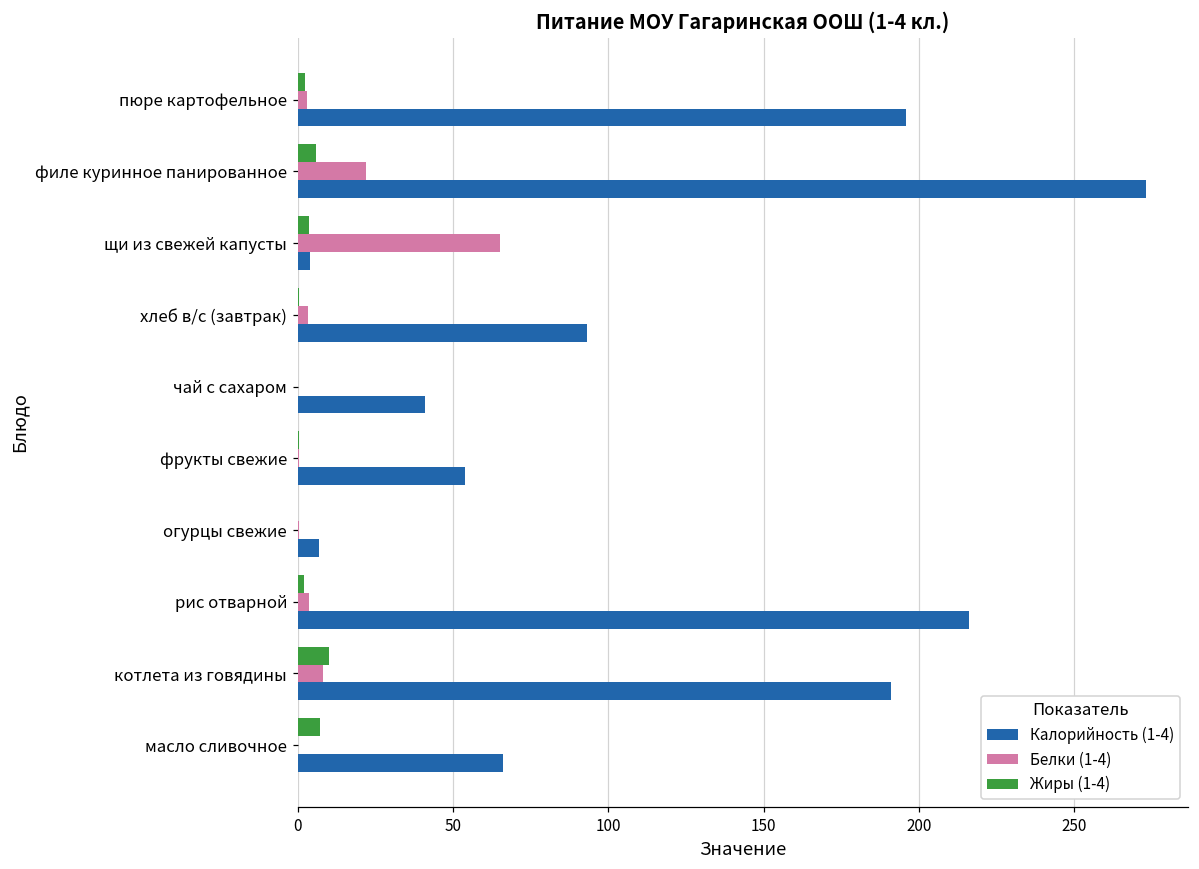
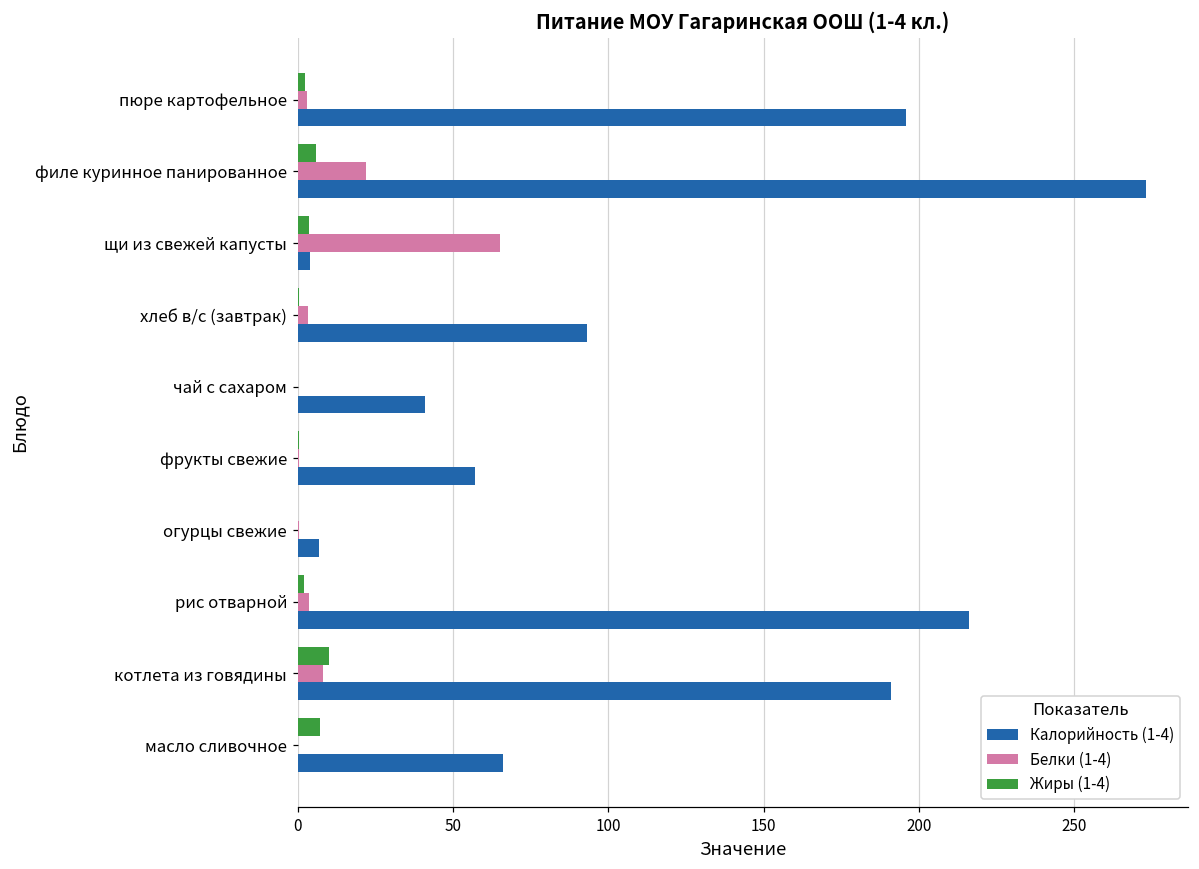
Калорийность (1-4), фрукты свежие: 54 -> 57
